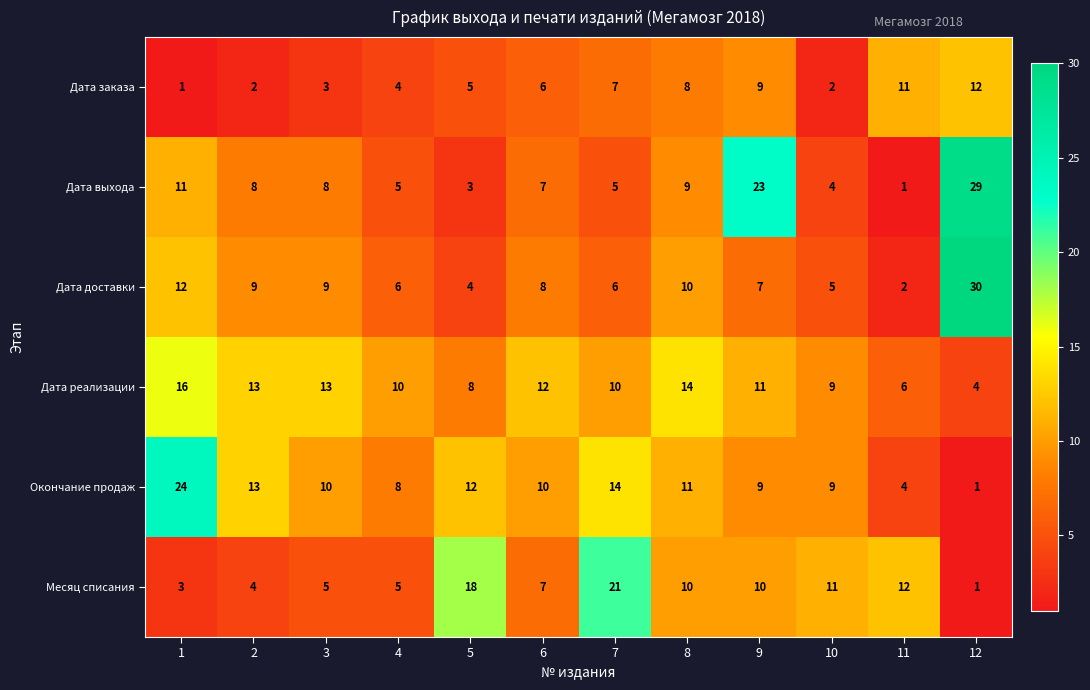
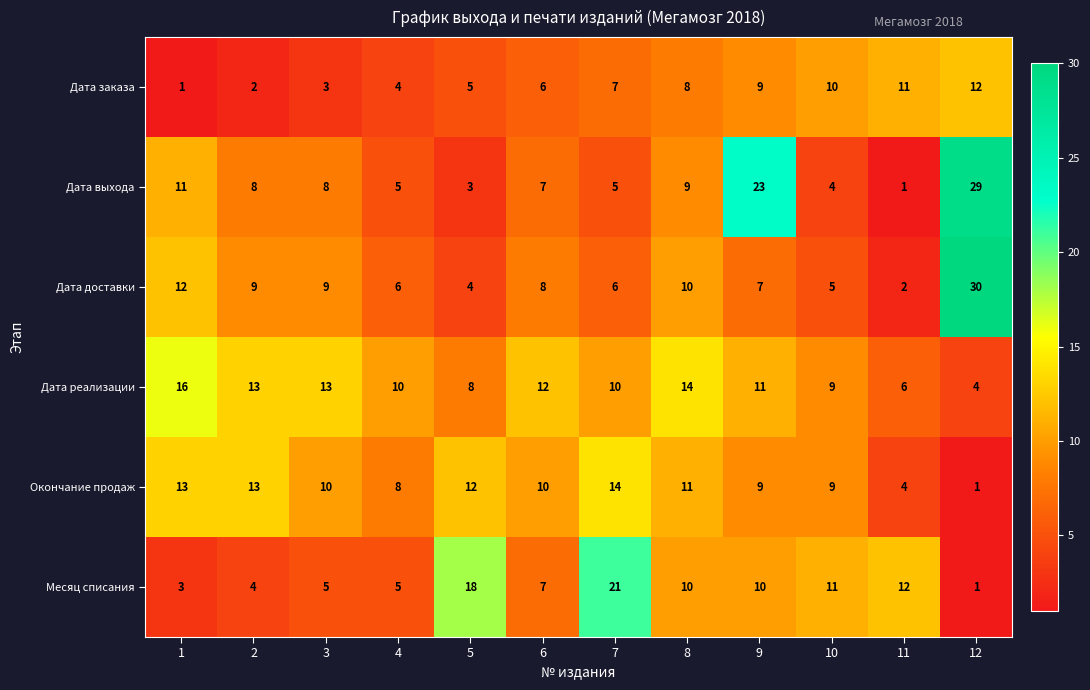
Дата заказа, 10: 2 -> 10
Окончание продаж, 1: 24 -> 13
